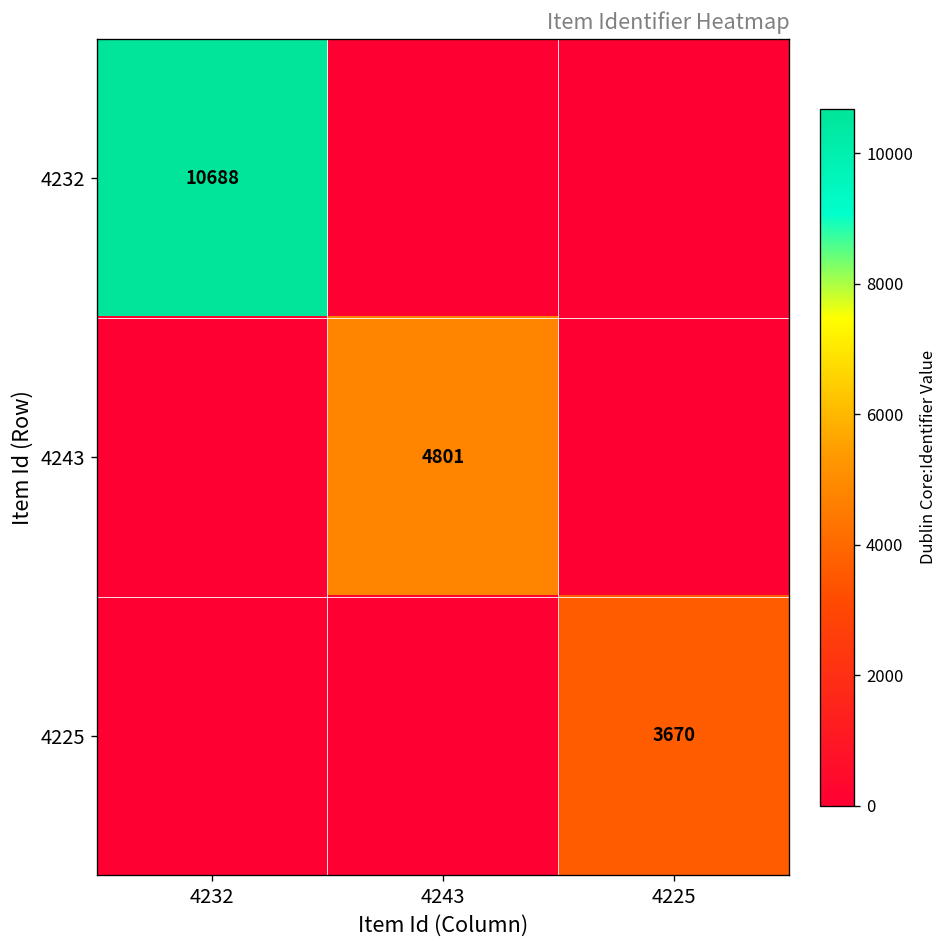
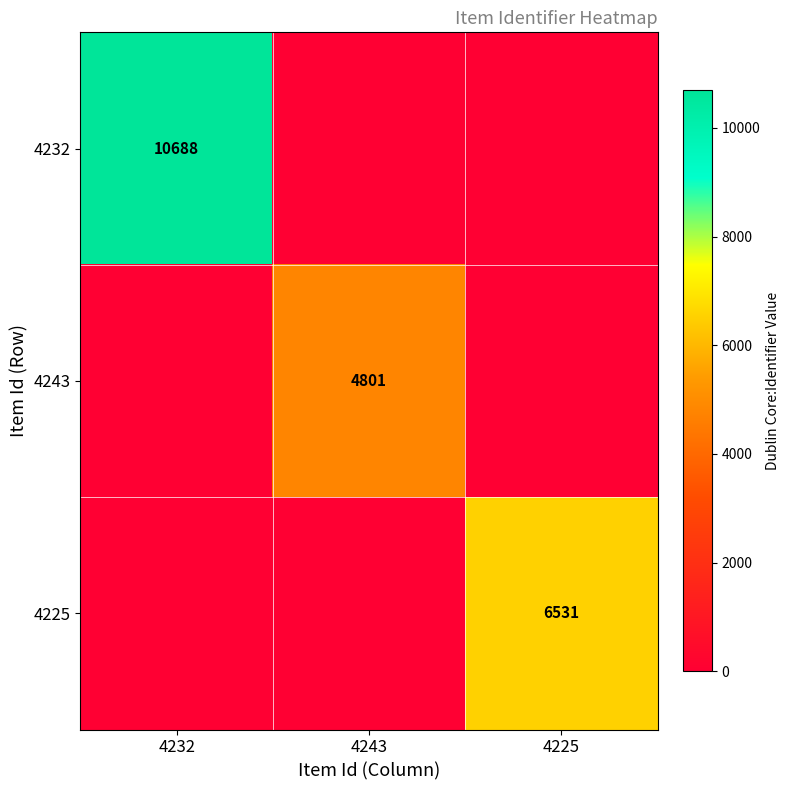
4225, 4225: 3670 -> 6531
